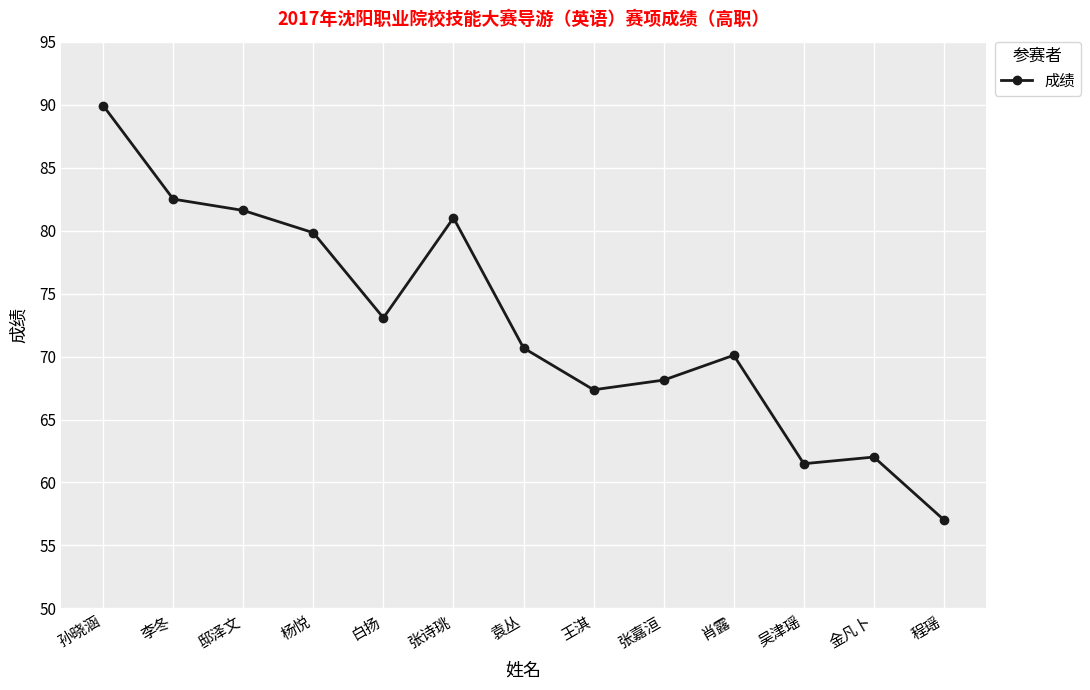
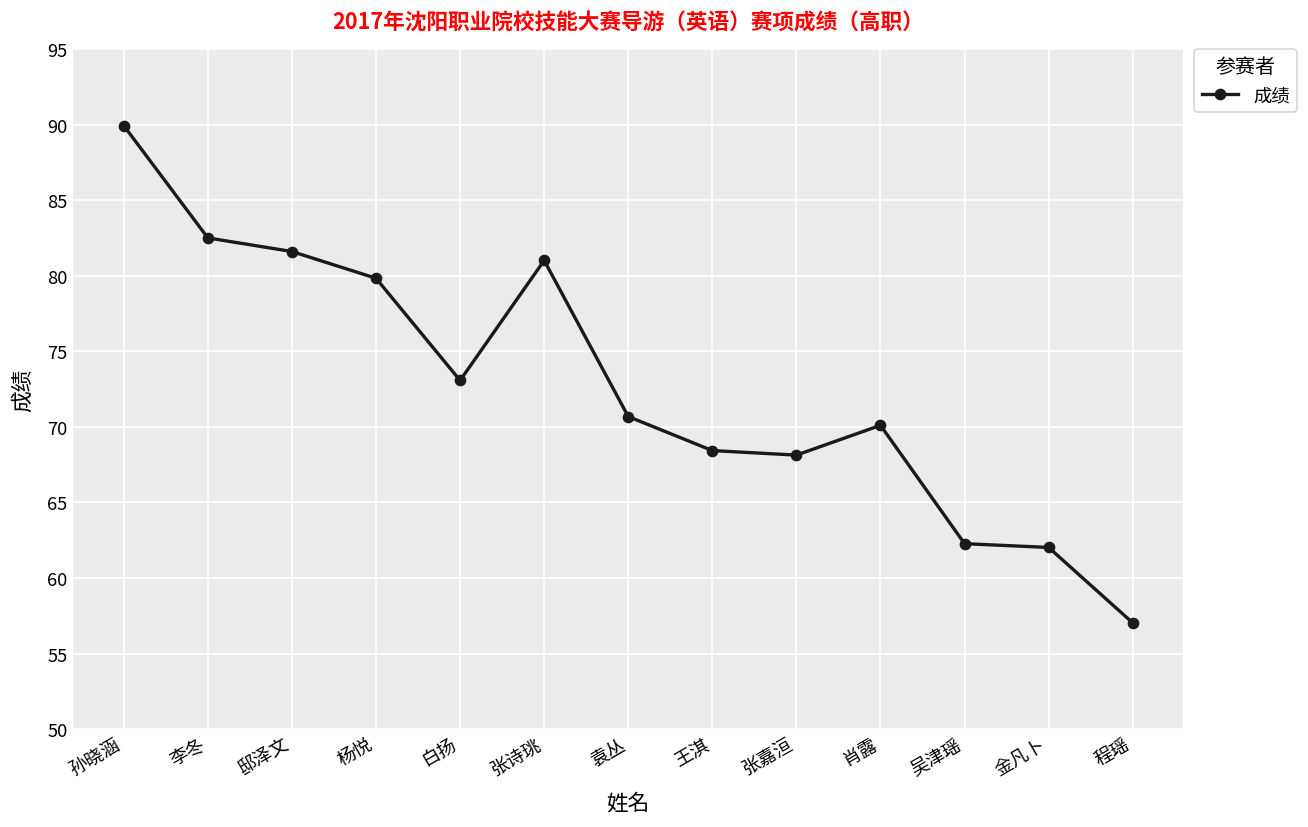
王淇: 67.4 -> 68.4
吴津瑶: 61.5 -> 62.3
